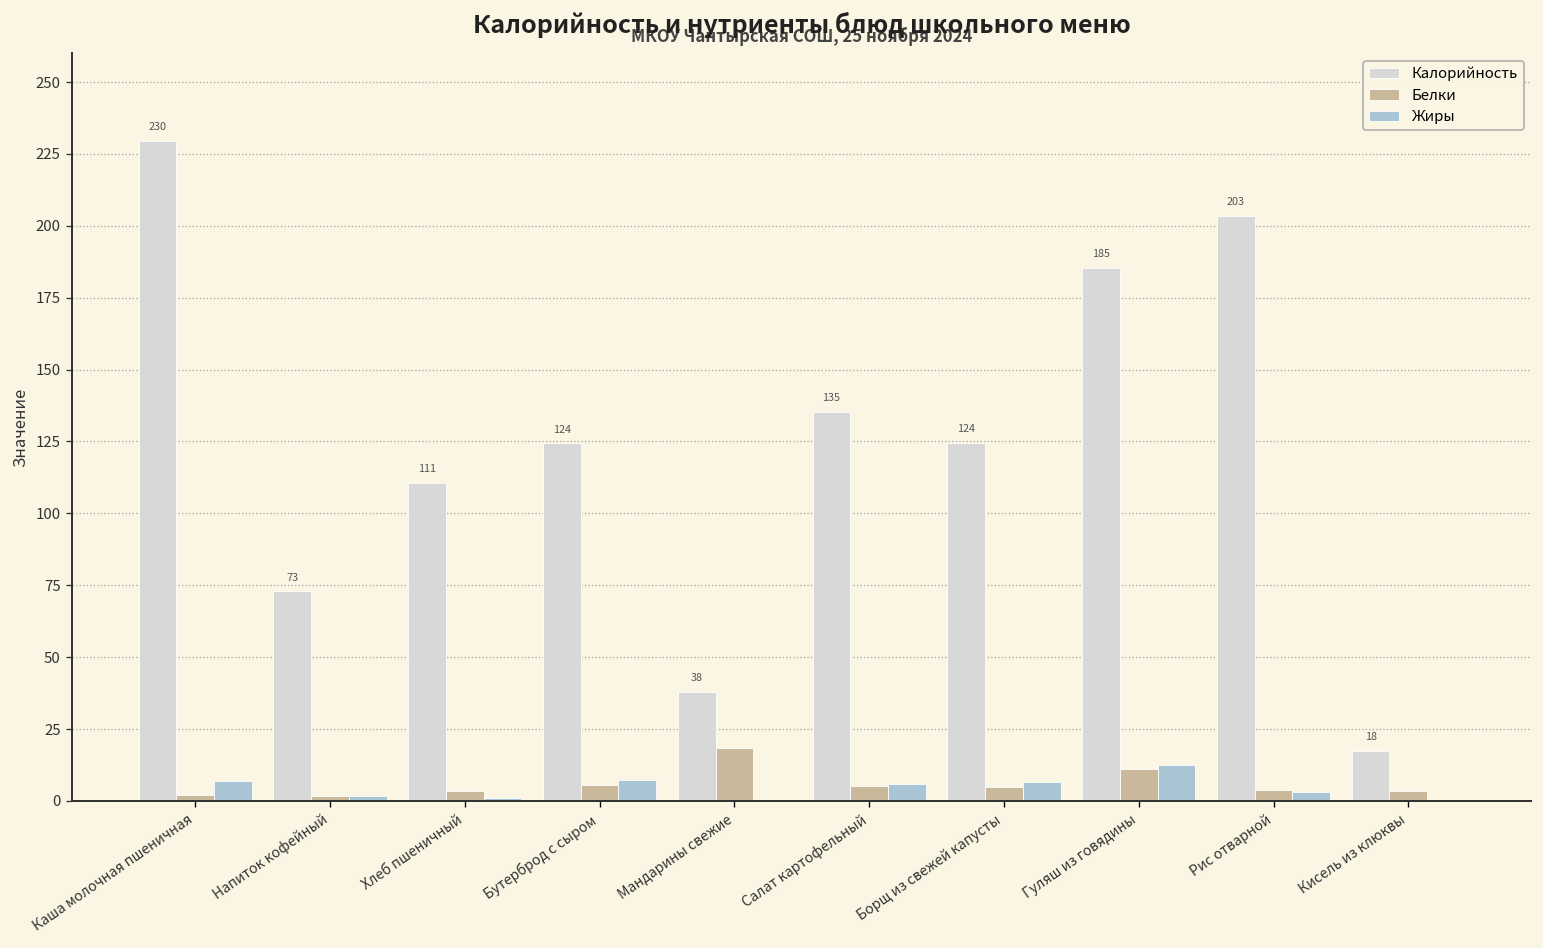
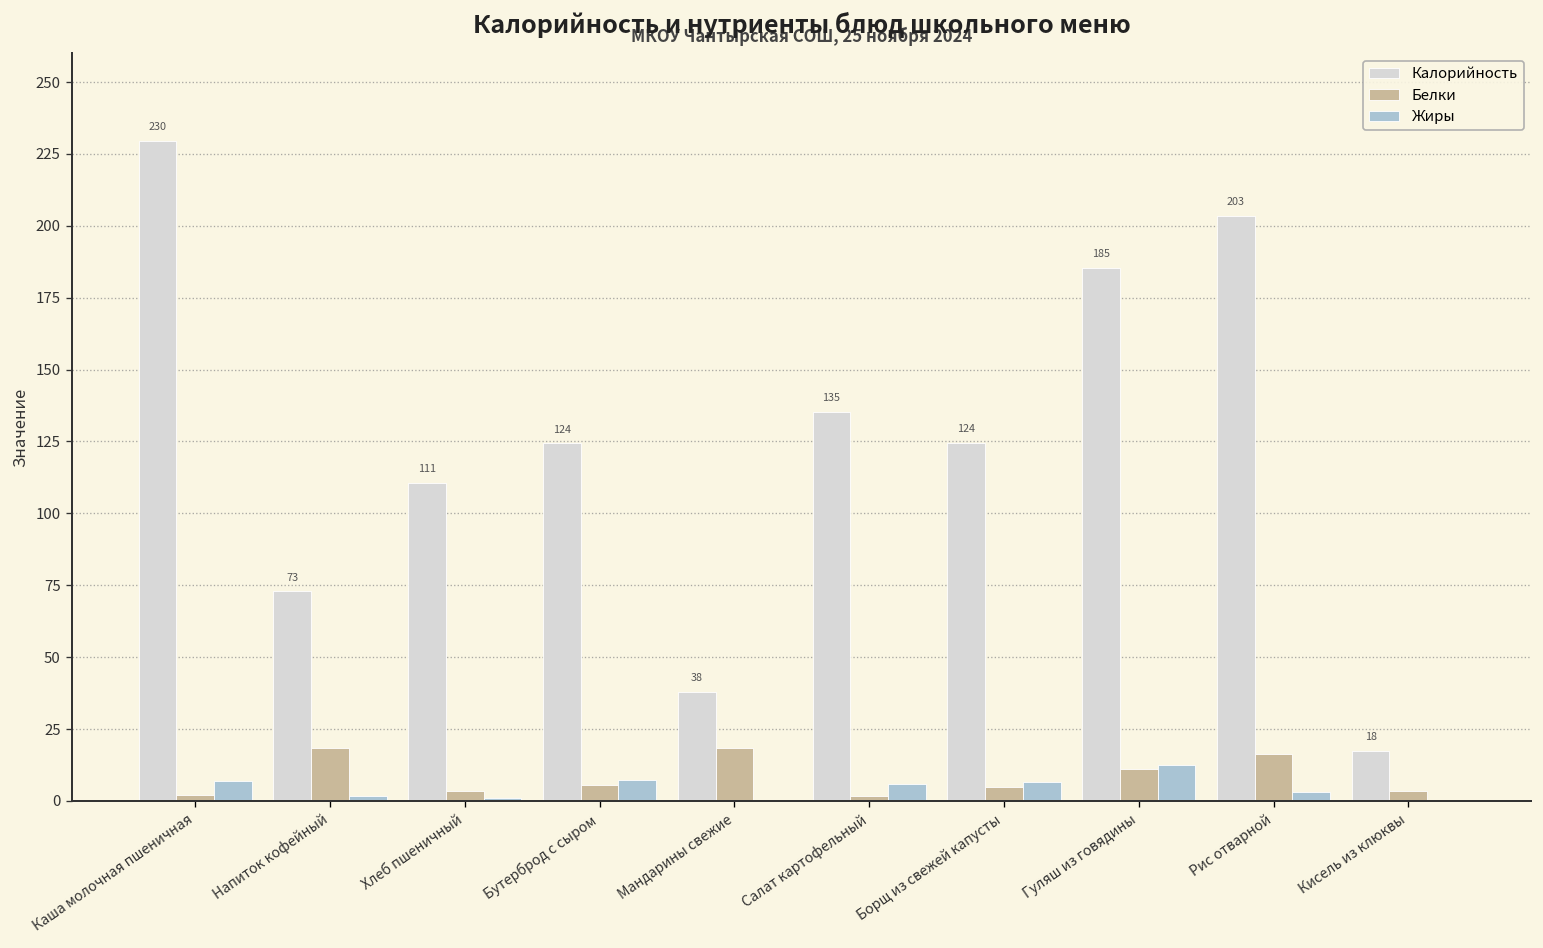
Белки, Напиток кофейный: 2 -> 18
Белки, Салат картофельный: 5 -> 2
Белки, Рис отварной: 4 -> 16
